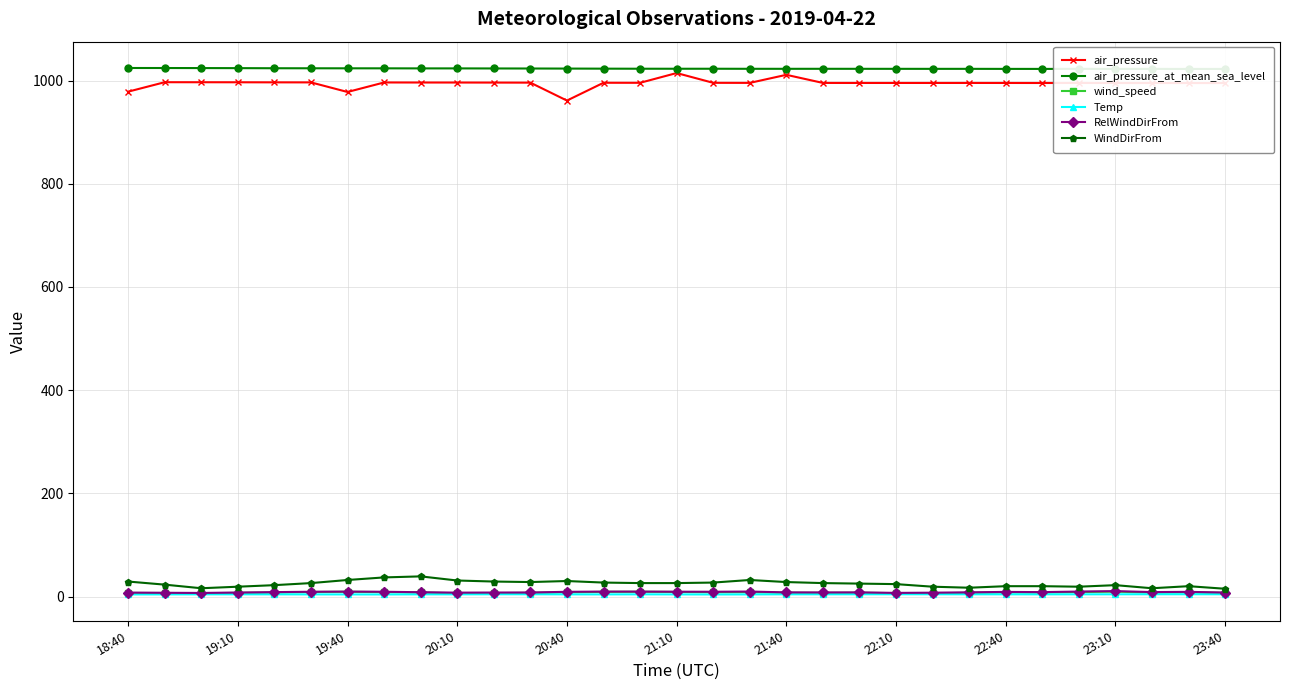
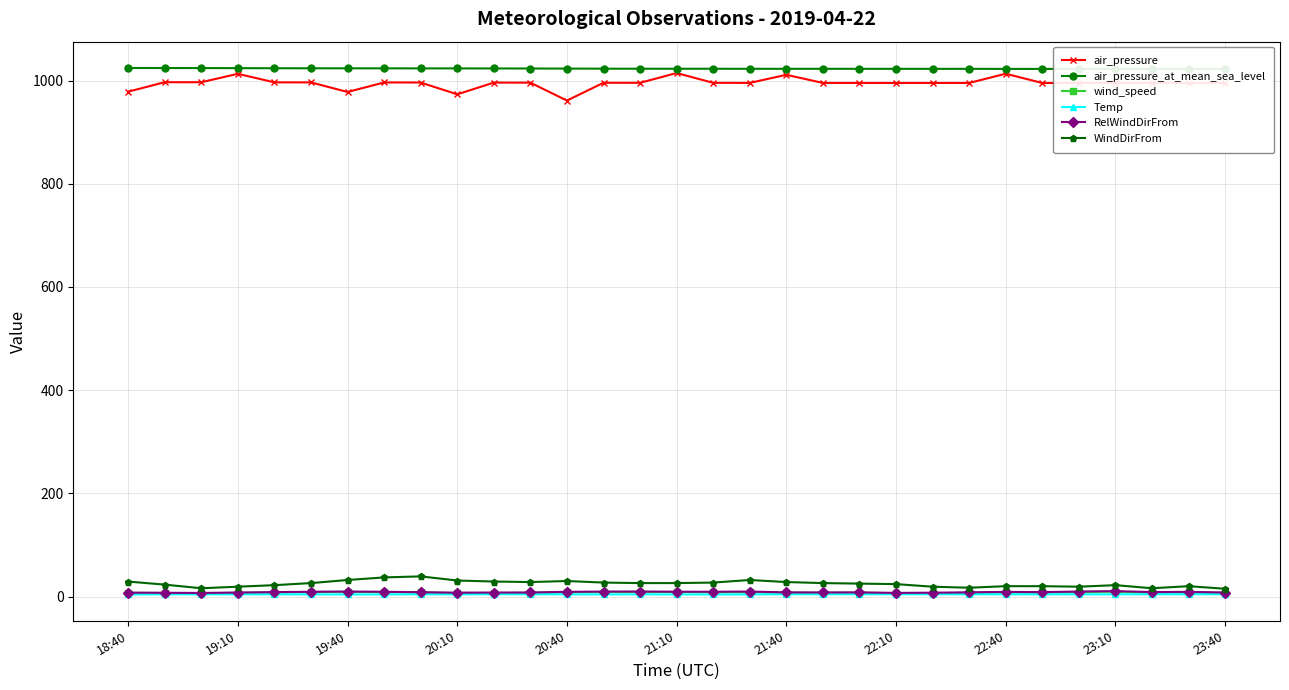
air_pressure, 19:10: 1000 -> 1010
air_pressure, 20:10: 1000 -> 970
air_pressure, 22:40: 1000 -> 1010
